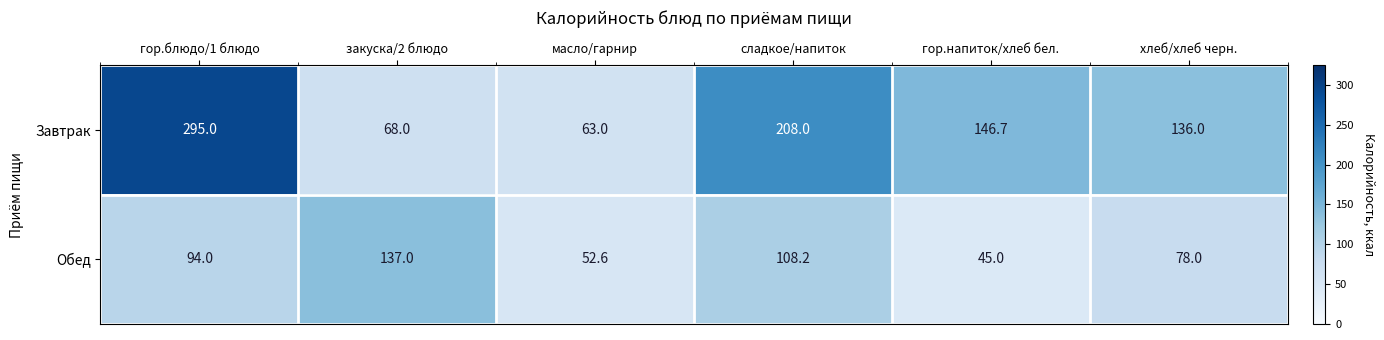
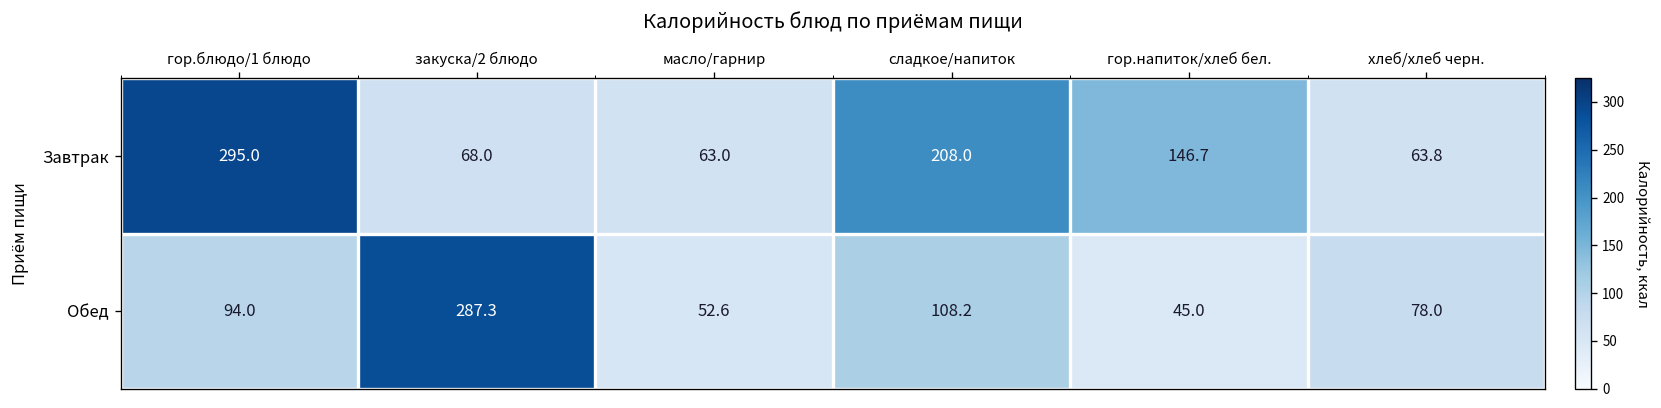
Завтрак, хлеб/хлеб черн.: 136.0 -> 63.8
Обед, закуска/2 блюдо: 137.0 -> 287.3
